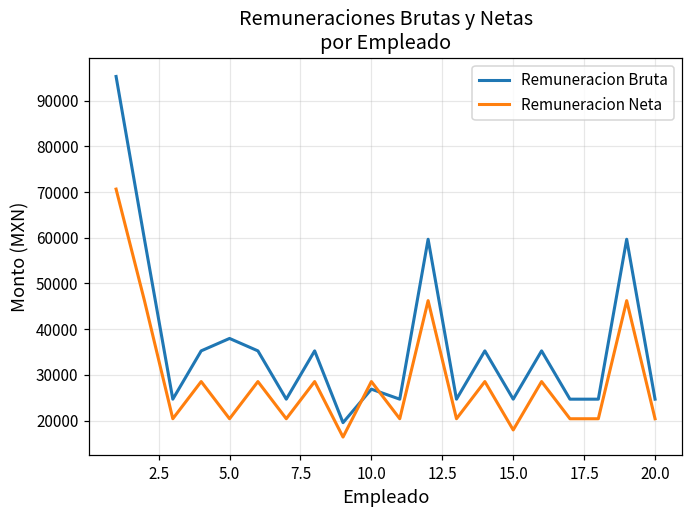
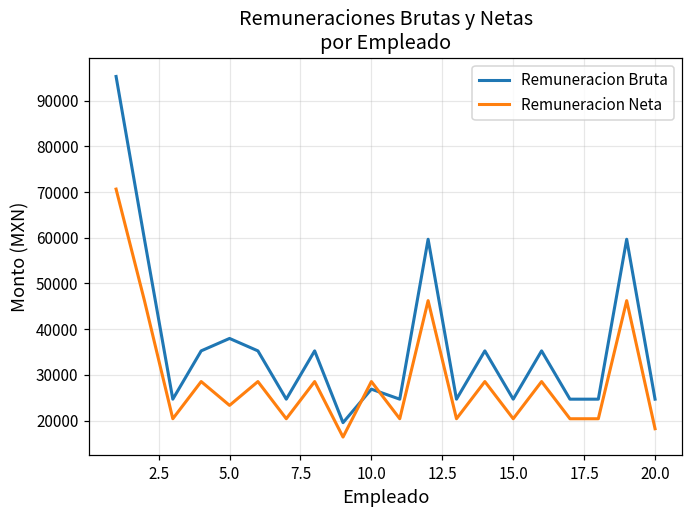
Remuneracion Neta, 5.0: 20000 -> 23000
Remuneracion Neta, 15.0: 18000 -> 20000
Remuneracion Neta, 20.0: 20000 -> 18000
